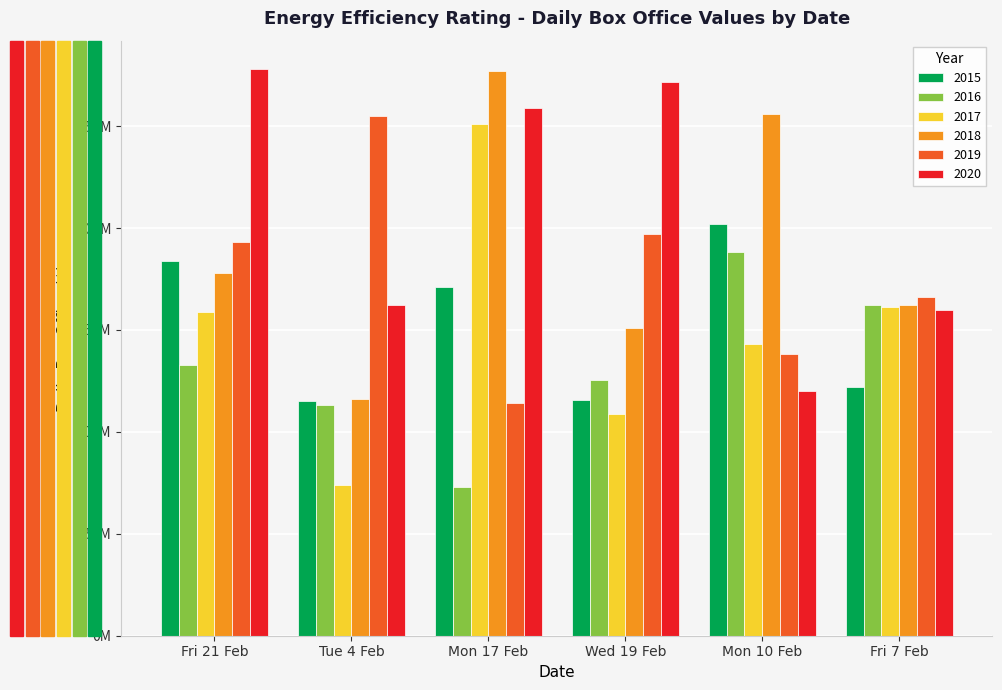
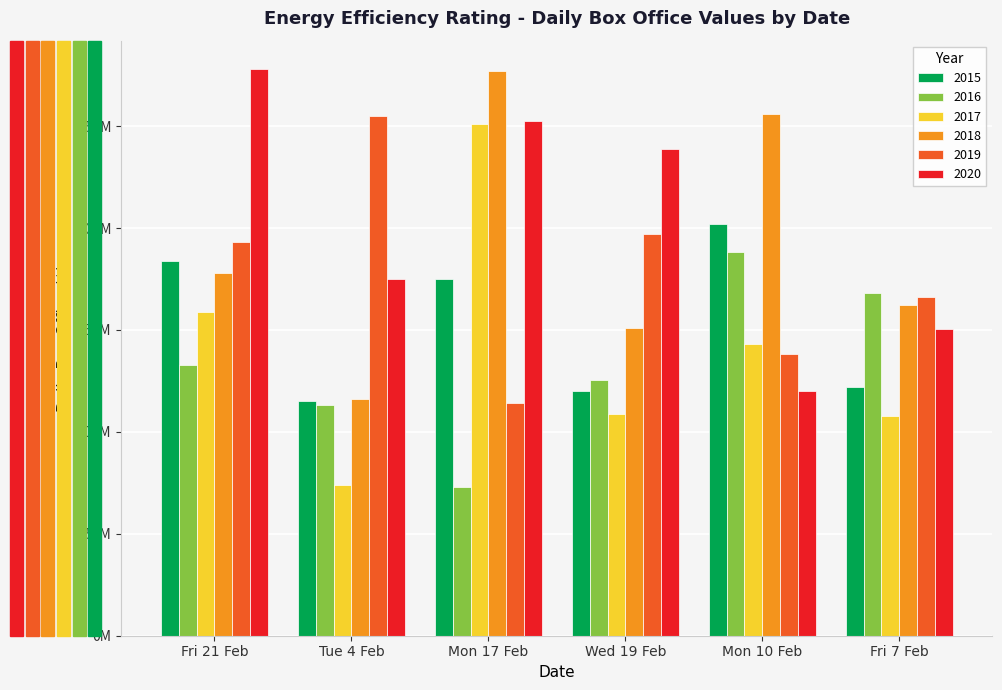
2020, Tue 4 Feb: 162000000 -> 175000000
2015, Mon 17 Feb: 171000000 -> 175000000
2020, Mon 17 Feb: 259000000 -> 253000000
2015, Wed 19 Feb: 116000000 -> 120000000
2020, Wed 19 Feb: 271000000 -> 239000000
2016, Fri 7 Feb: 162000000 -> 168000000
2017, Fri 7 Feb: 161000000 -> 108000000
2020, Fri 7 Feb: 160000000 -> 151000000
